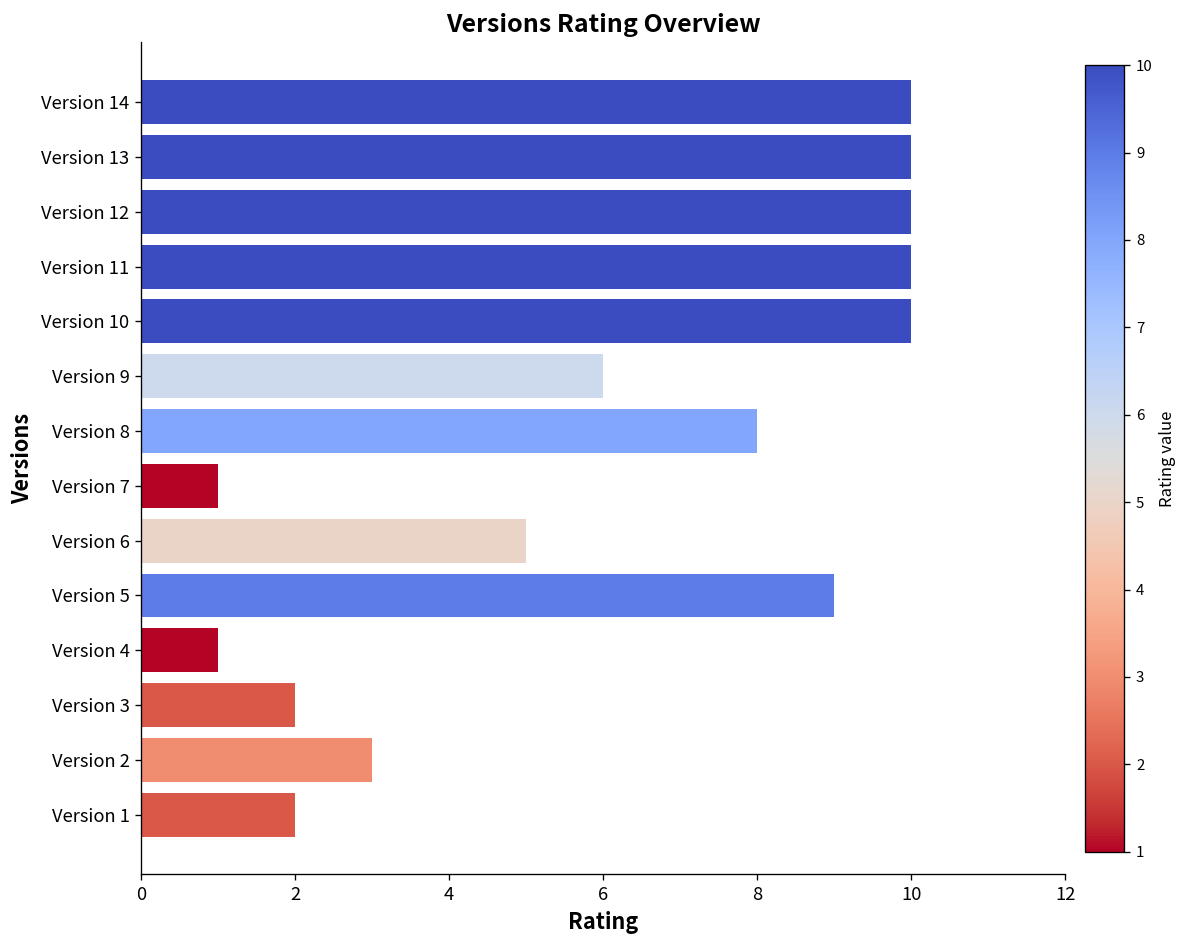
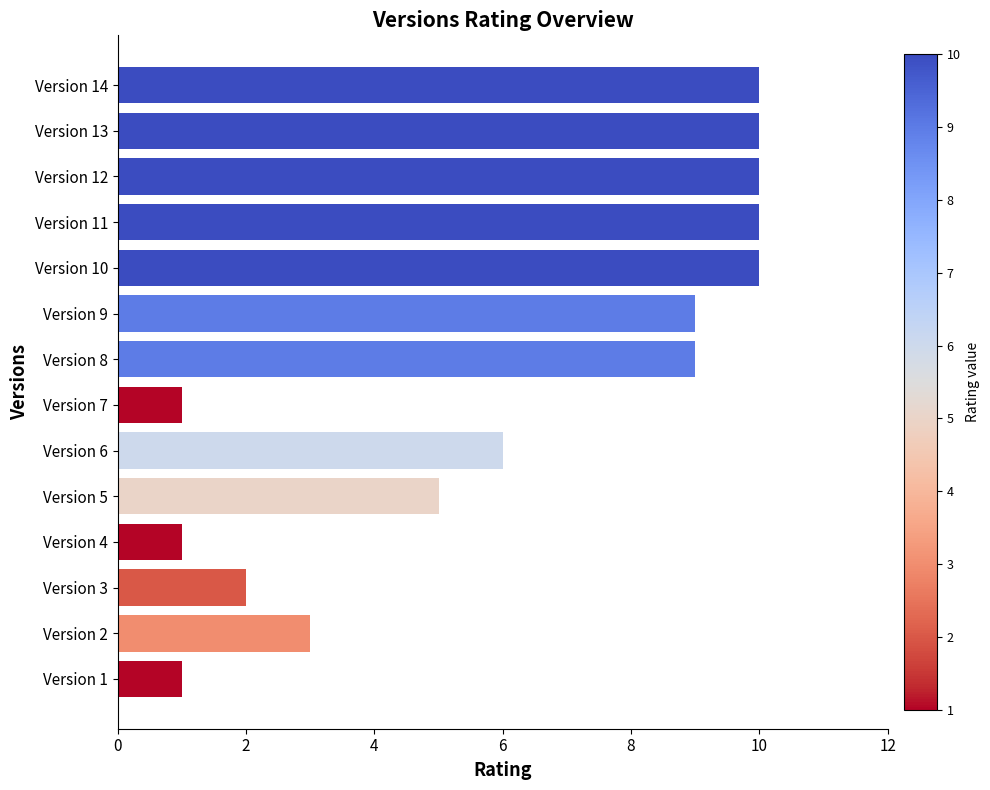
Version 9: 6 -> 9
Version 8: 8 -> 9
Version 6: 5 -> 6
Version 5: 9 -> 5
Version 1: 2 -> 1
